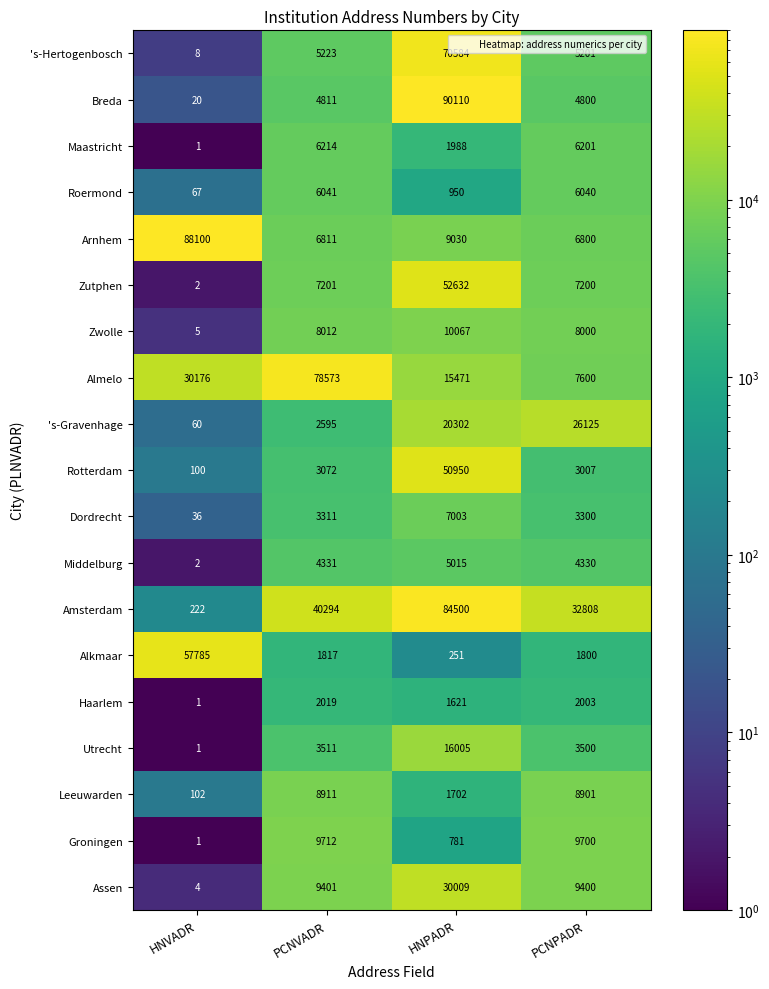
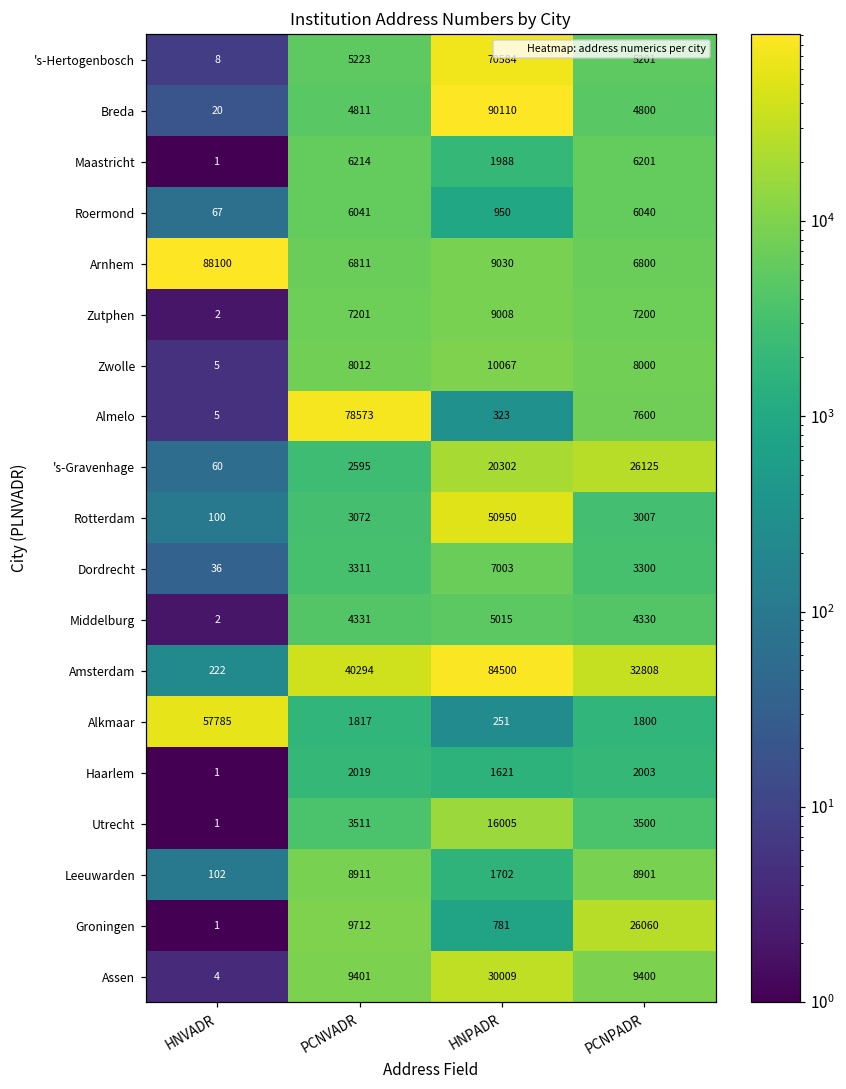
Zutphen, HNPADR: 52632 -> 9008
Almelo, HNVADR: 30176 -> 5
Almelo, HNPADR: 15471 -> 323
Groningen, PCNPADR: 9700 -> 26060
